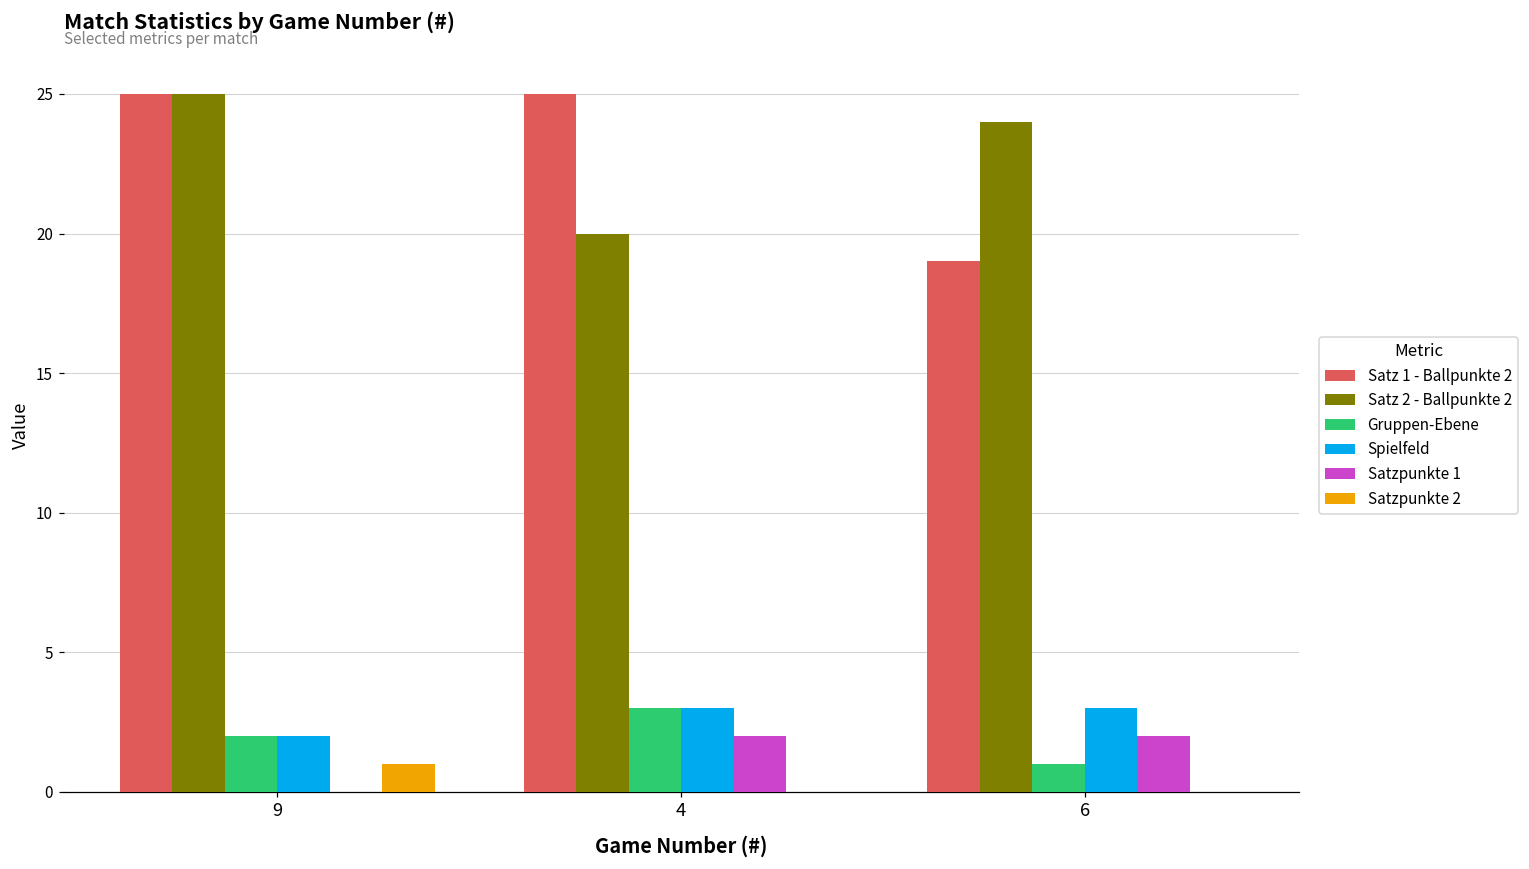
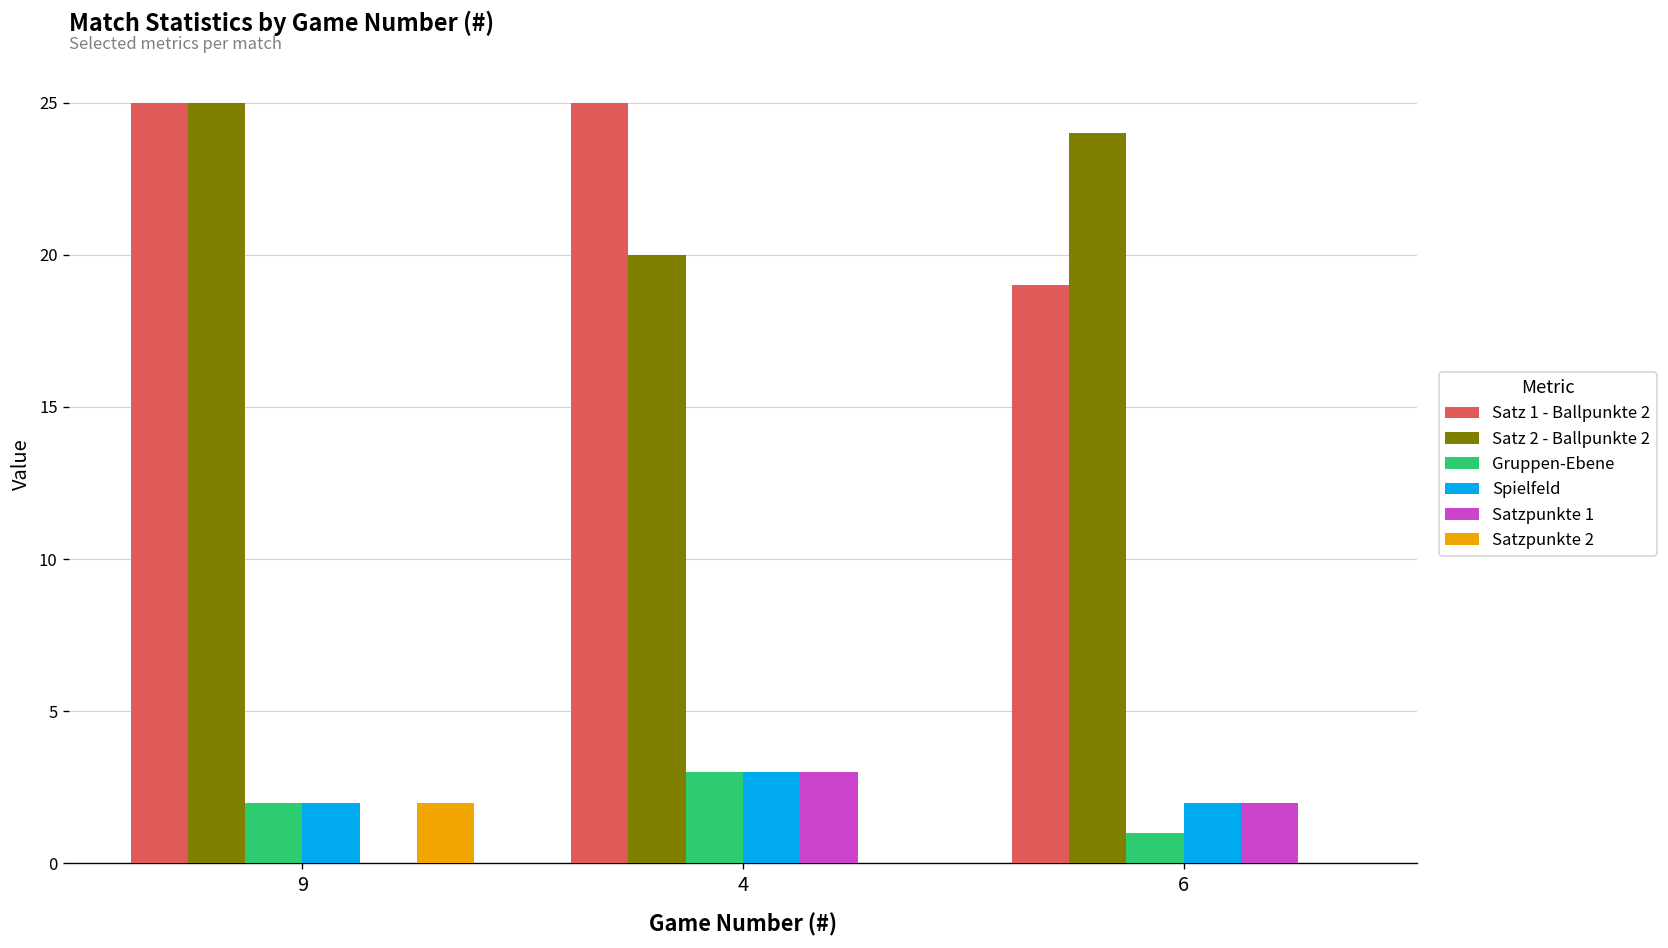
Satzpunkte 2, 9: 1 -> 2
Satzpunkte 1, 4: 2 -> 3
Spielfeld, 6: 3 -> 2
